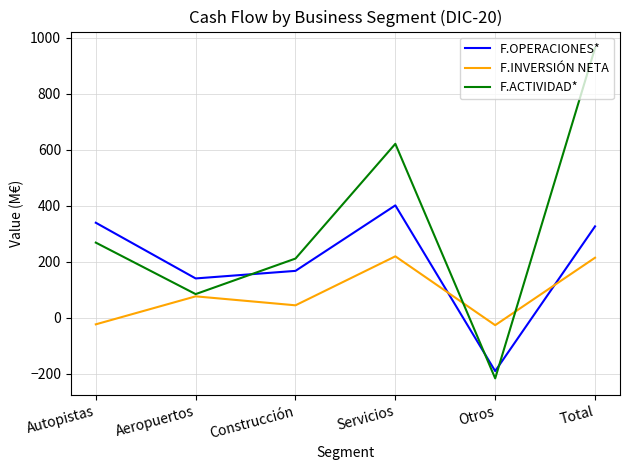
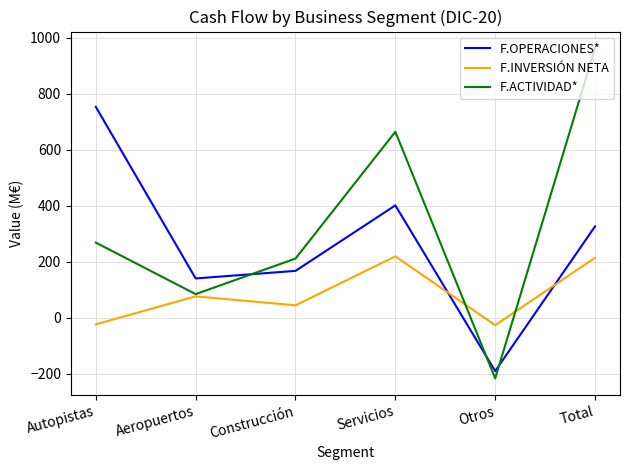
F.OPERACIONES*, Autopistas: 340 -> 750
F.ACTIVIDAD*, Servicios: 620 -> 670
